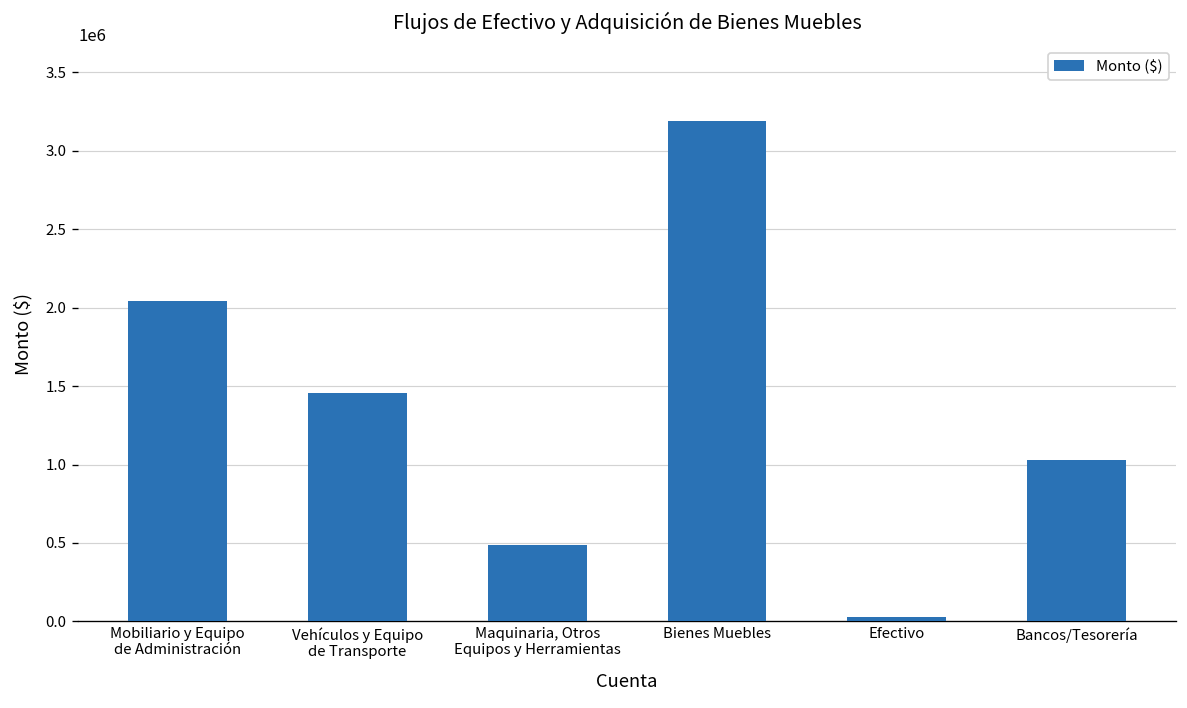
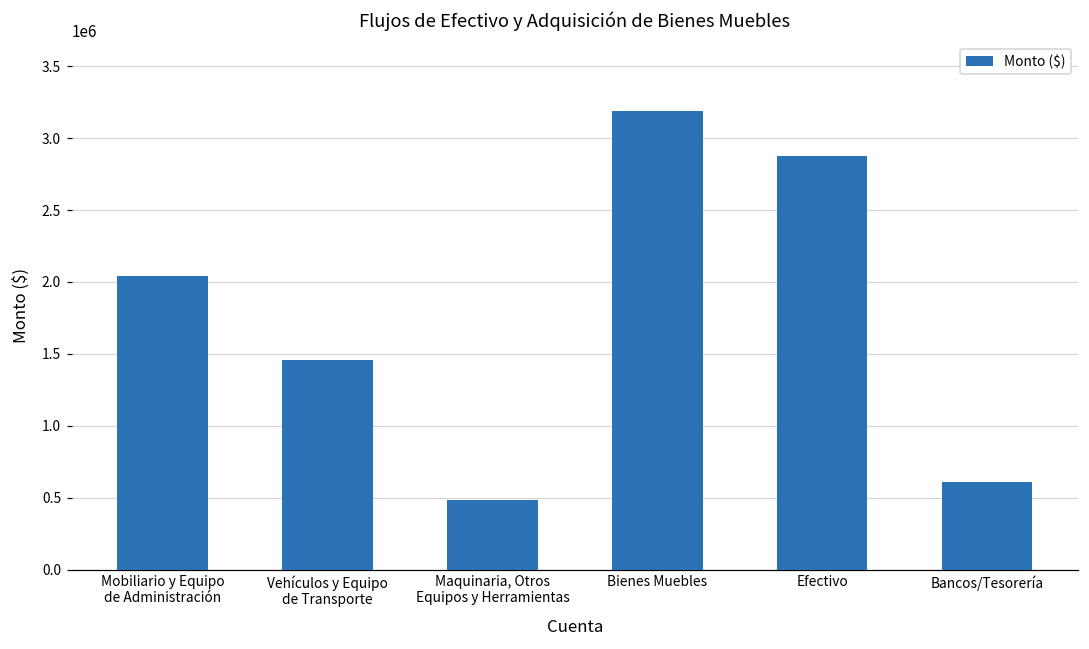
Efectivo: 30000 -> 2880000
Bancos/Tesorería: 1030000 -> 610000
